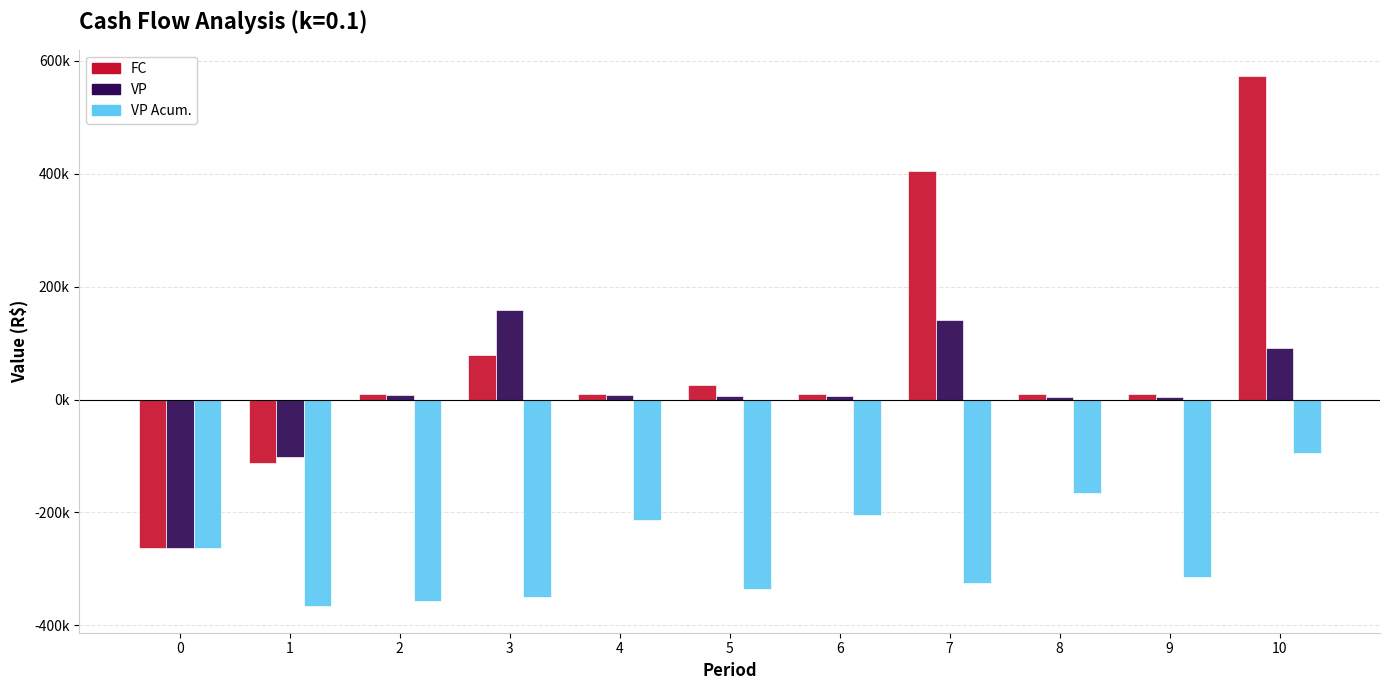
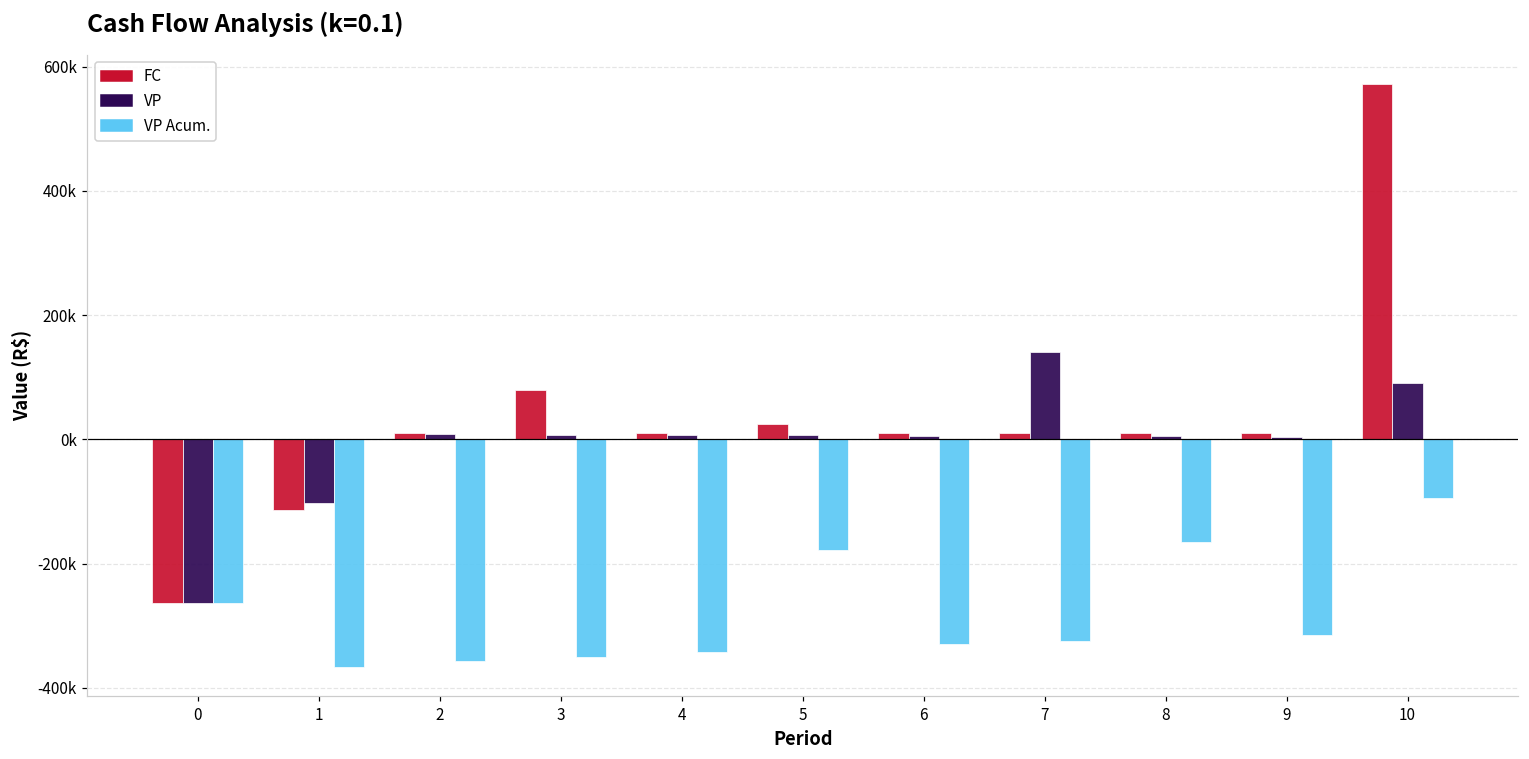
VP, 3: 160000 -> 10000
VP Acum., 4: -210000 -> -340000
VP Acum., 5: -340000 -> -180000
VP Acum., 6: -200000 -> -330000
FC, 7: 400000 -> 10000
